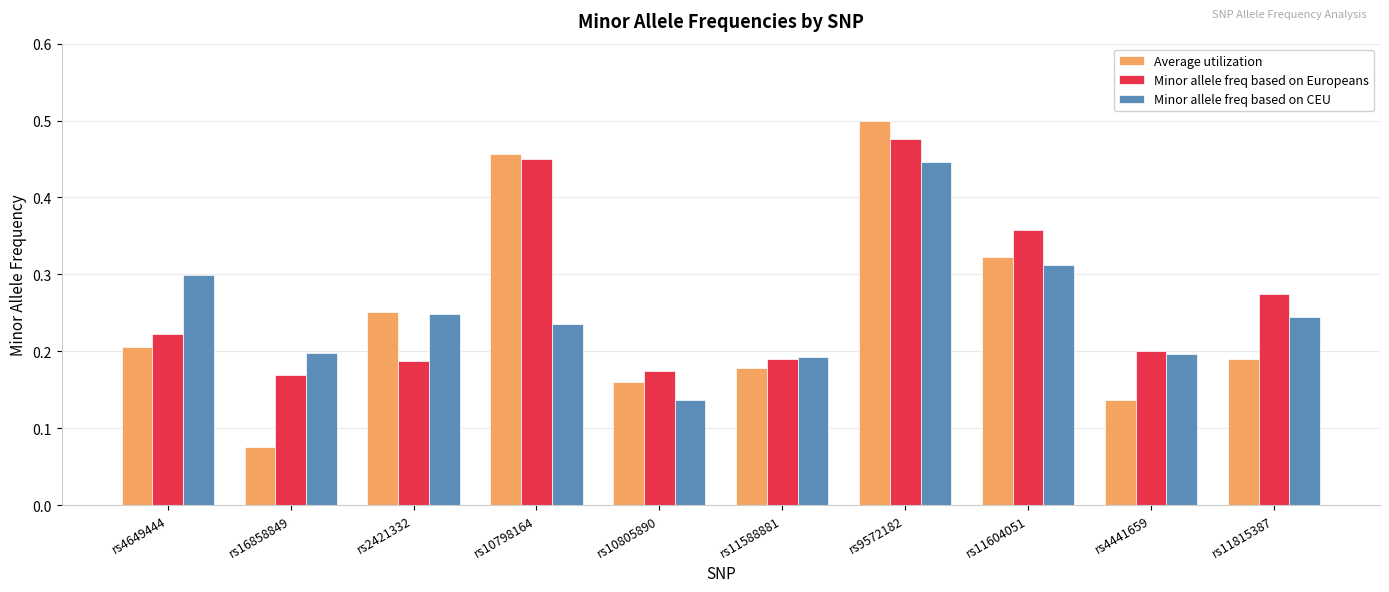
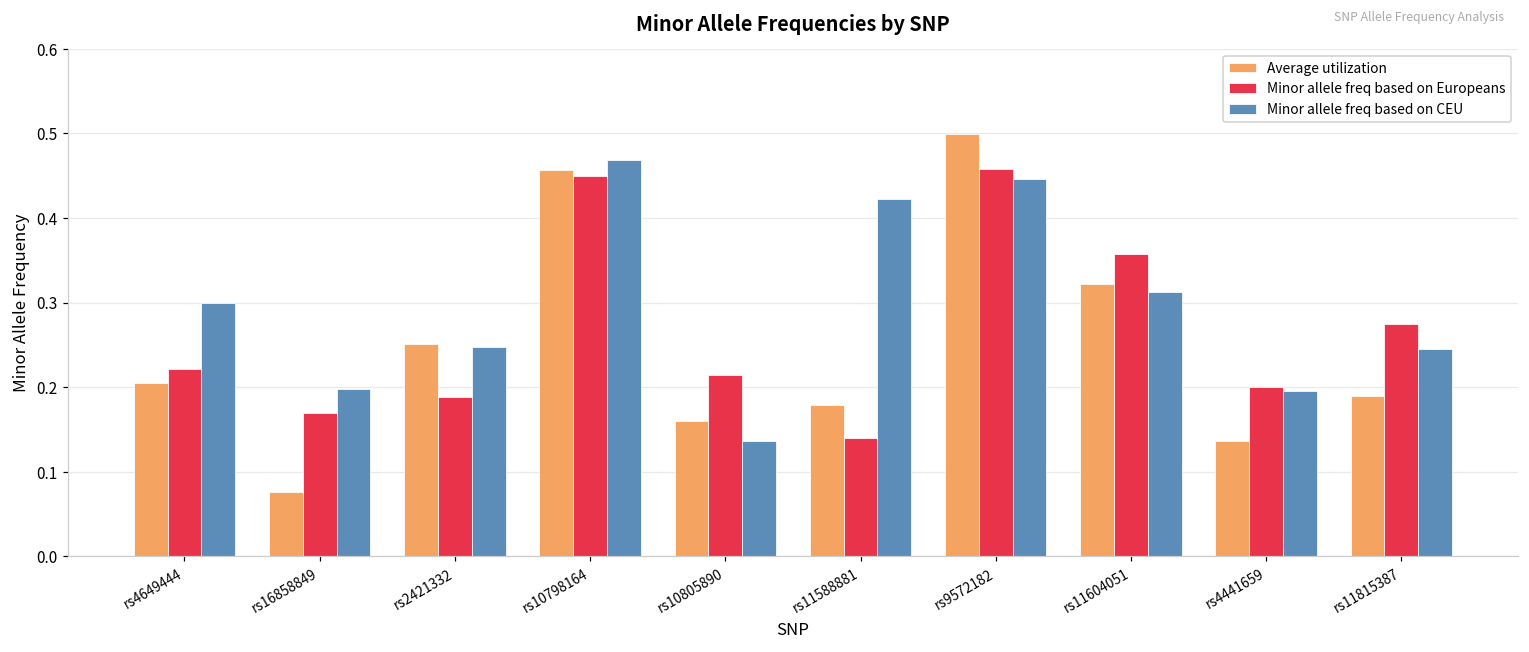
Minor allele freq based on CEU, rs10798164: 0.24 -> 0.47
Minor allele freq based on Europeans, rs10805890: 0.18 -> 0.21
Minor allele freq based on Europeans, rs11588881: 0.19 -> 0.14
Minor allele freq based on CEU, rs11588881: 0.19 -> 0.42
Minor allele freq based on Europeans, rs9572182: 0.48 -> 0.46
